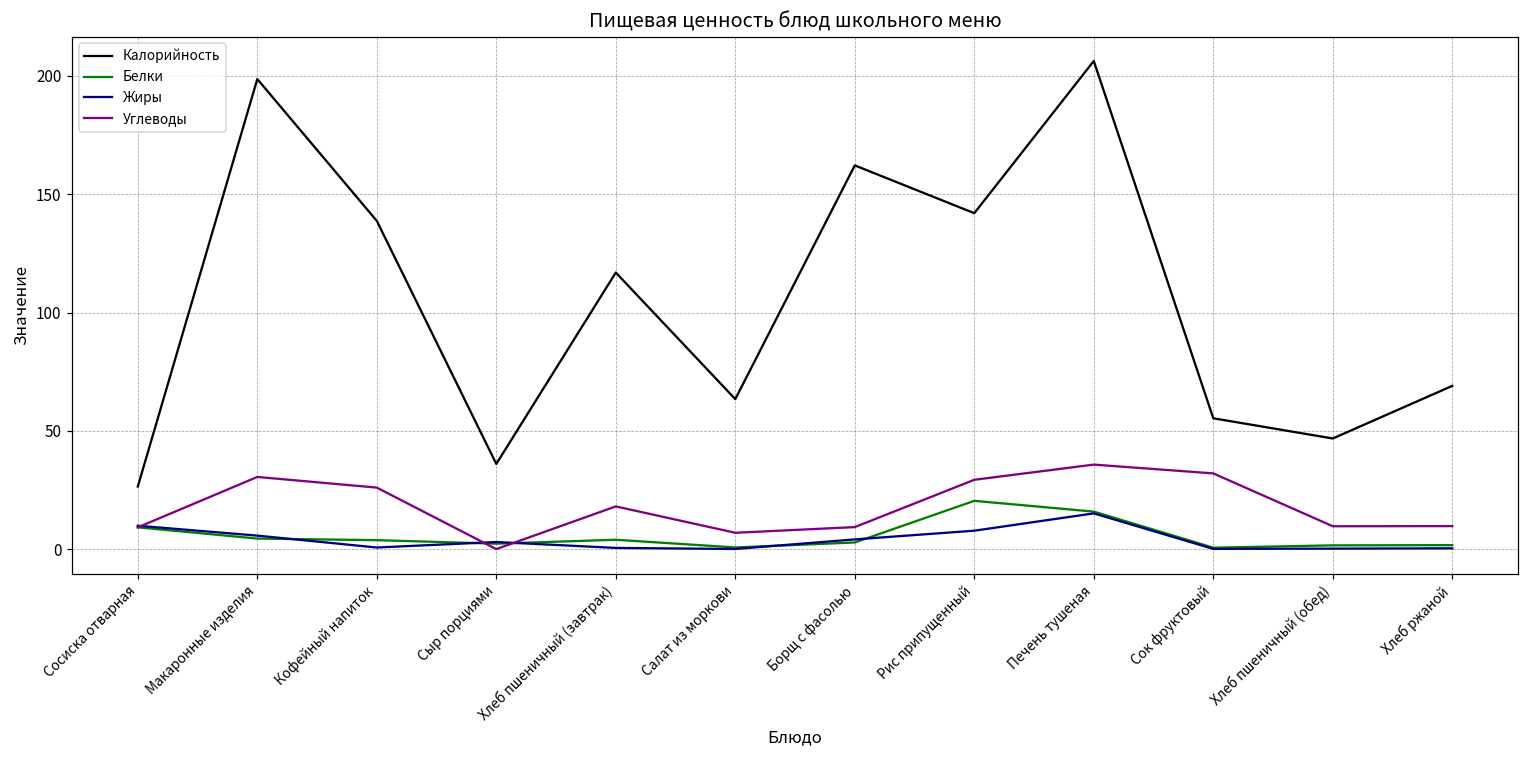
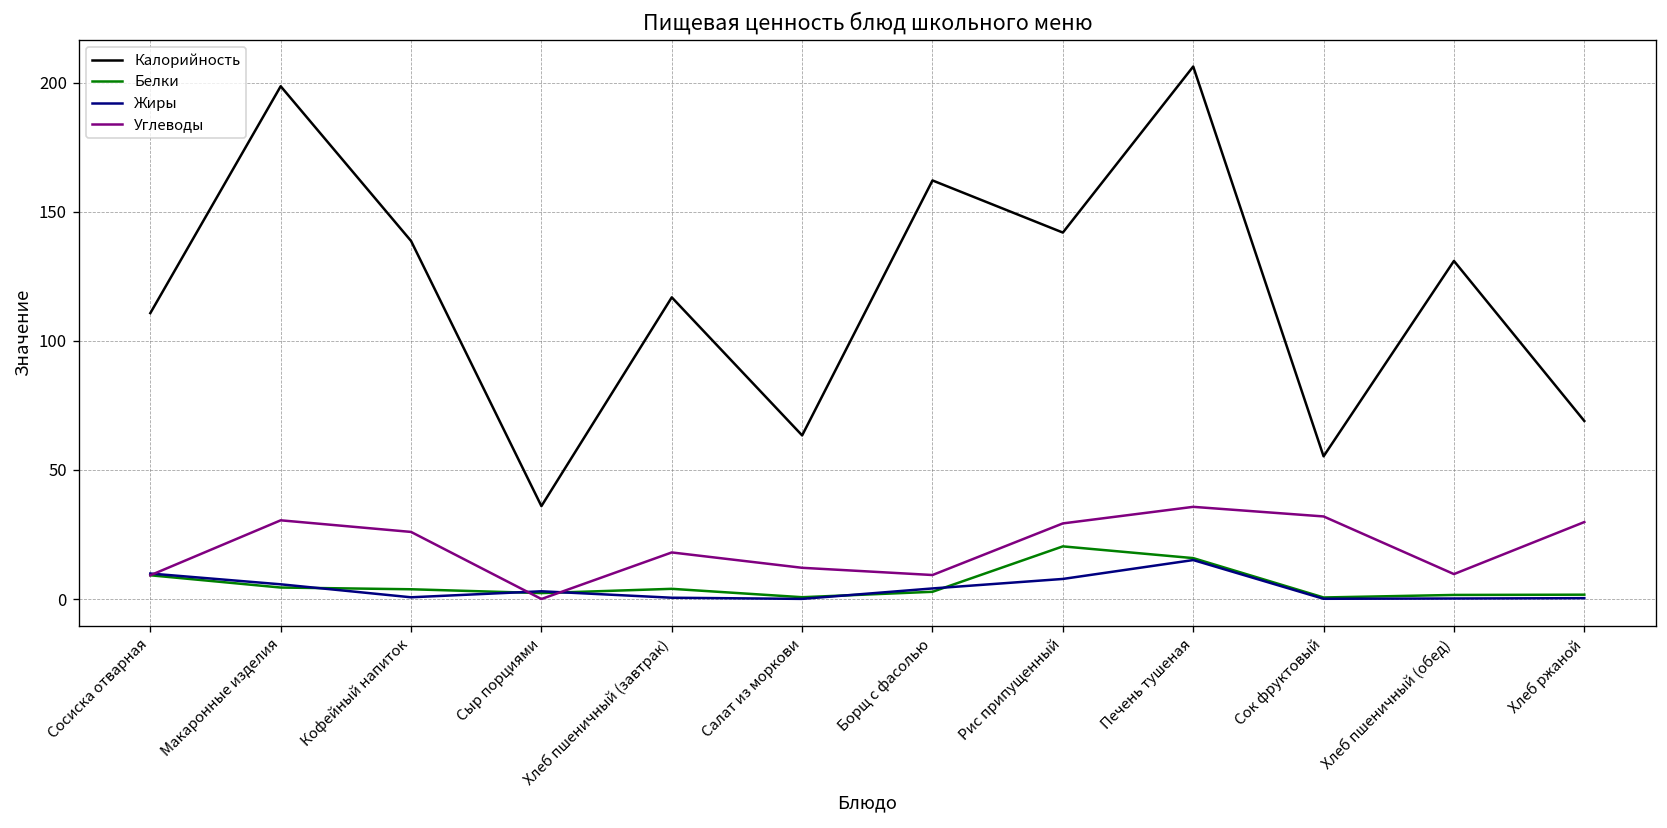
Калорийность, Сосиска отварная: 26 -> 111
Углеводы, Салат из моркови: 7 -> 12
Калорийность, Хлеб пшеничный (обед): 47 -> 131
Углеводы, Хлеб ржаной: 10 -> 30
